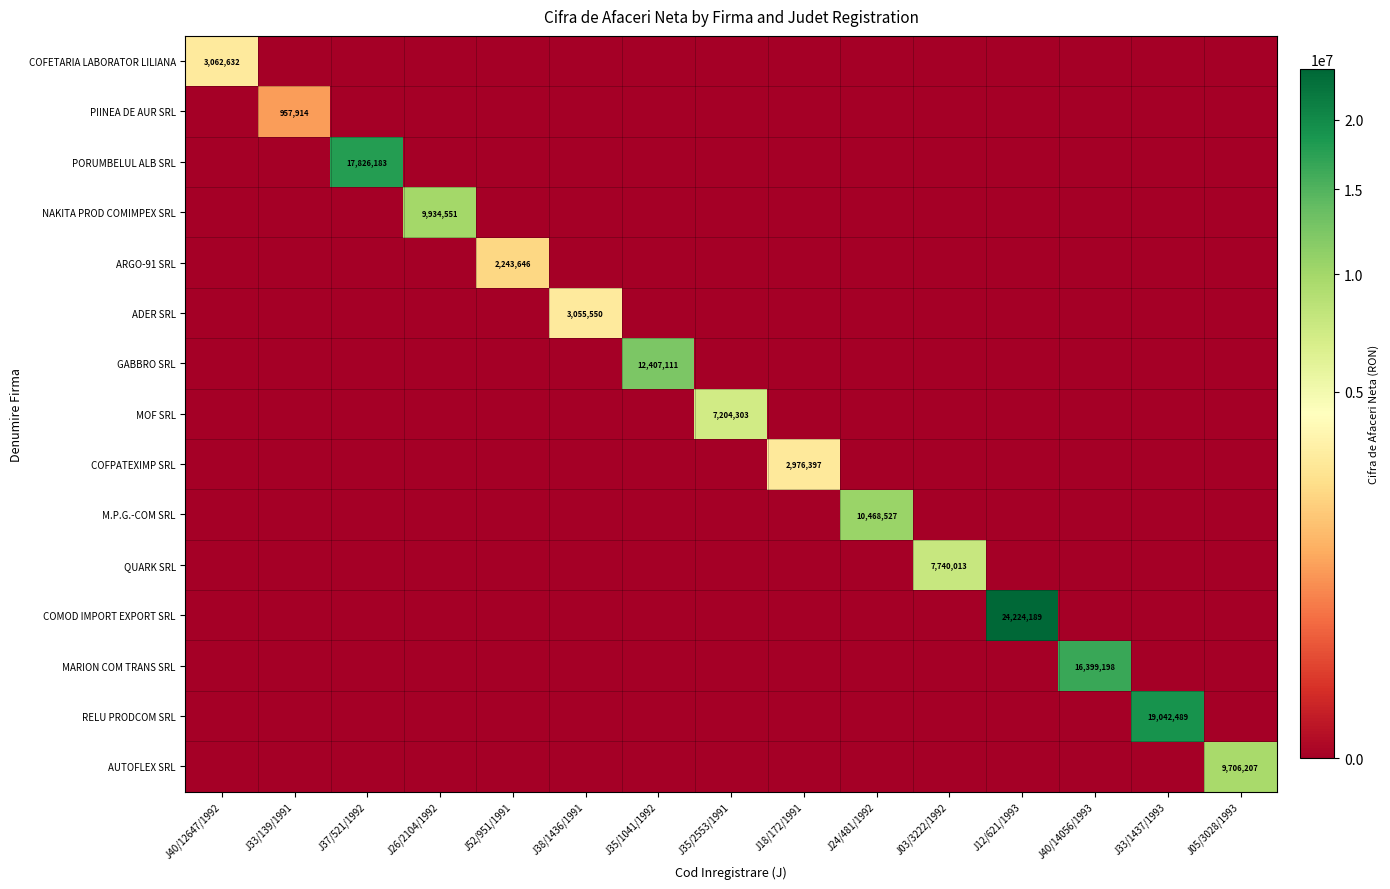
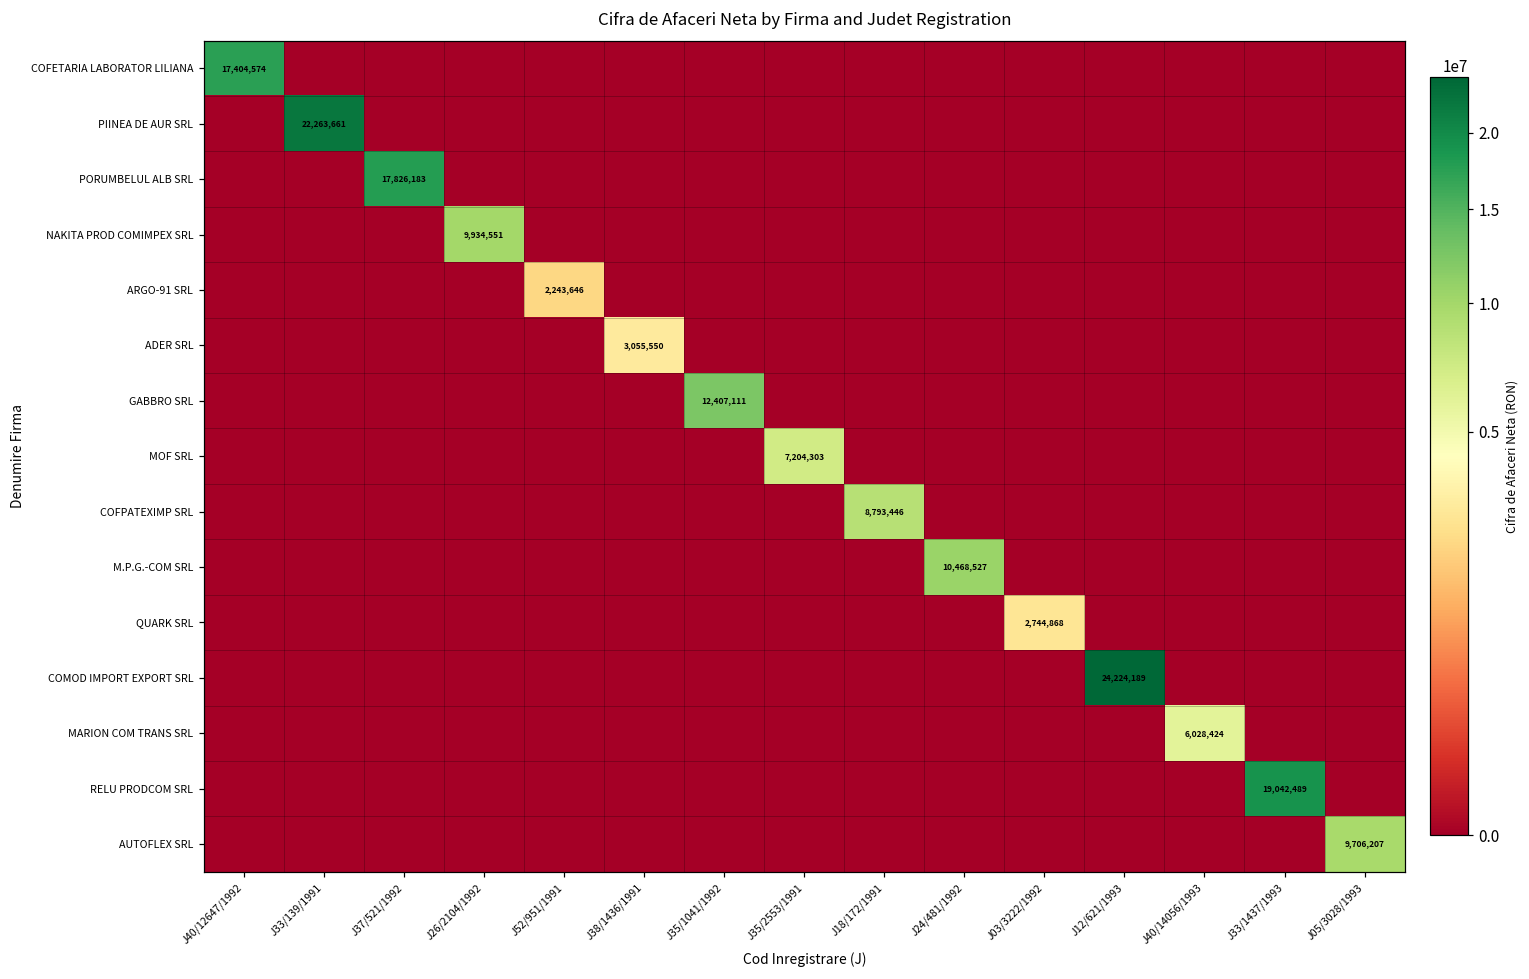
COFETARIA LABORATOR LILIANA, J40/12647/1992: 3,062,632 -> 17,404,574
PIINEA DE AUR SRL, J33/139/1991: 957,914 -> 22,263,661
COFPATEXIMP SRL, J18/172/1991: 2,976,397 -> 8,793,446
QUARK SRL, J03/3222/1992: 7,740,013 -> 2,744,868
MARION COM TRANS SRL, J40/14056/1993: 16,399,198 -> 6,028,424
